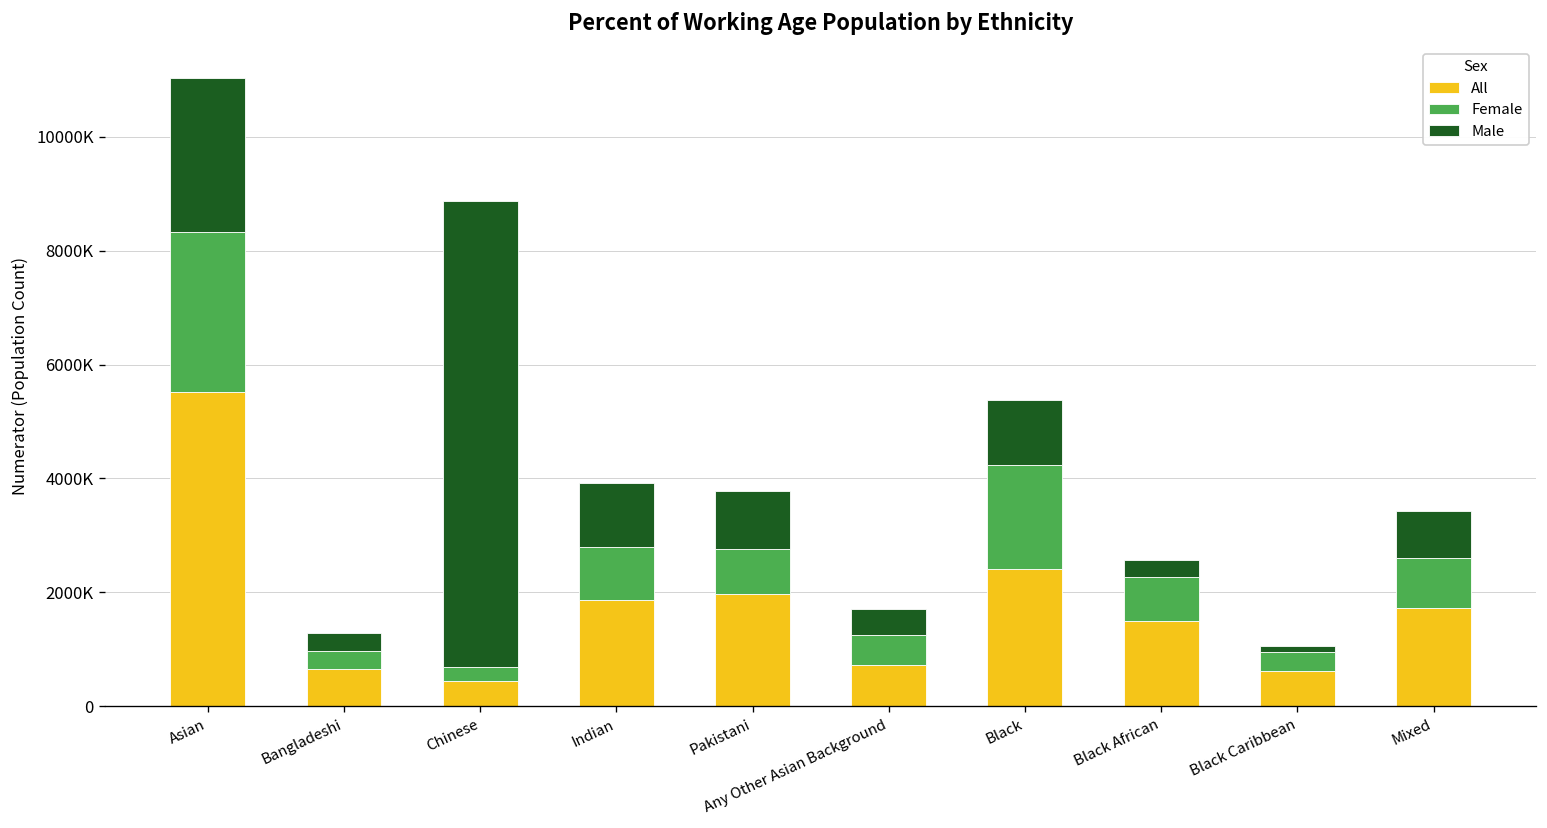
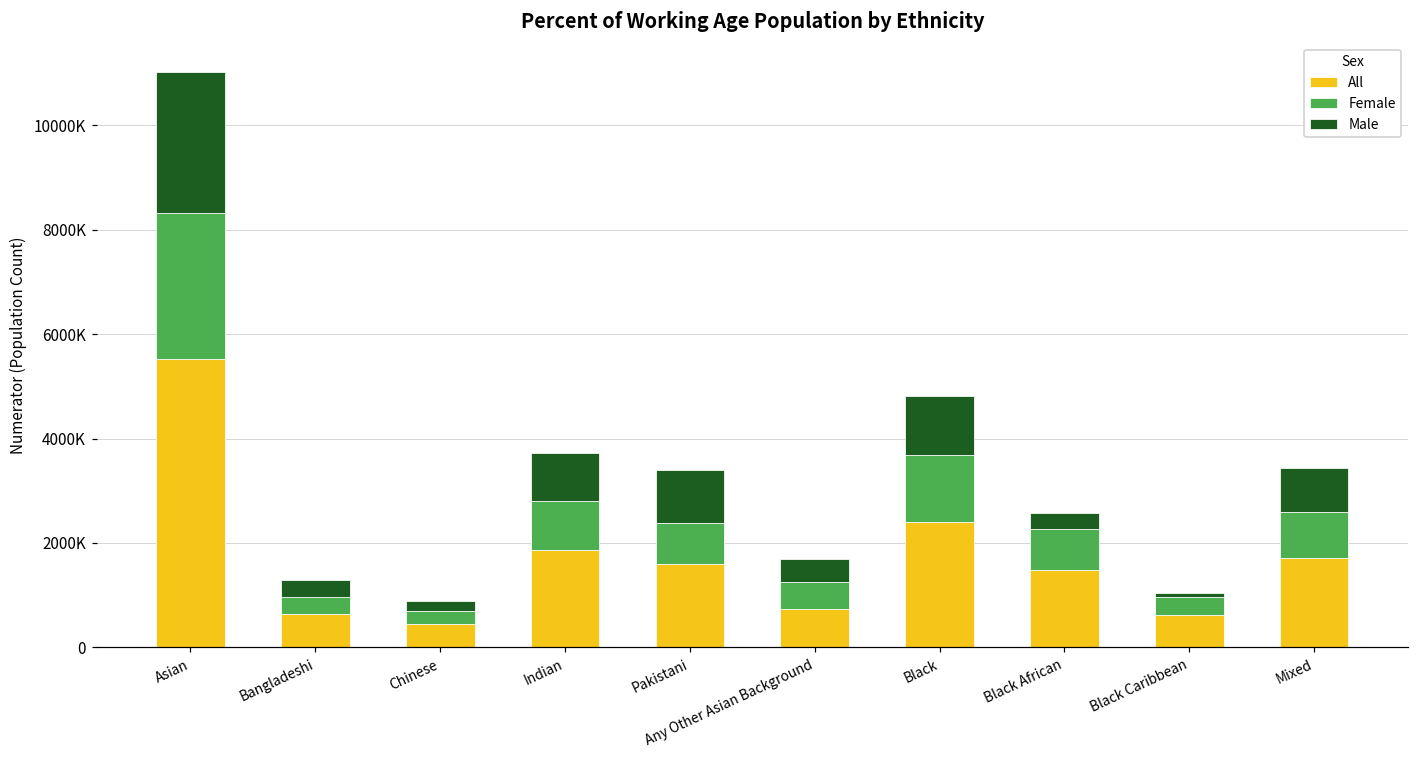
Male, Chinese: 8200000 -> 200000
Male, Indian: 1100000 -> 900000
All, Pakistani: 2000000 -> 1600000
Female, Black: 1800000 -> 1300000
